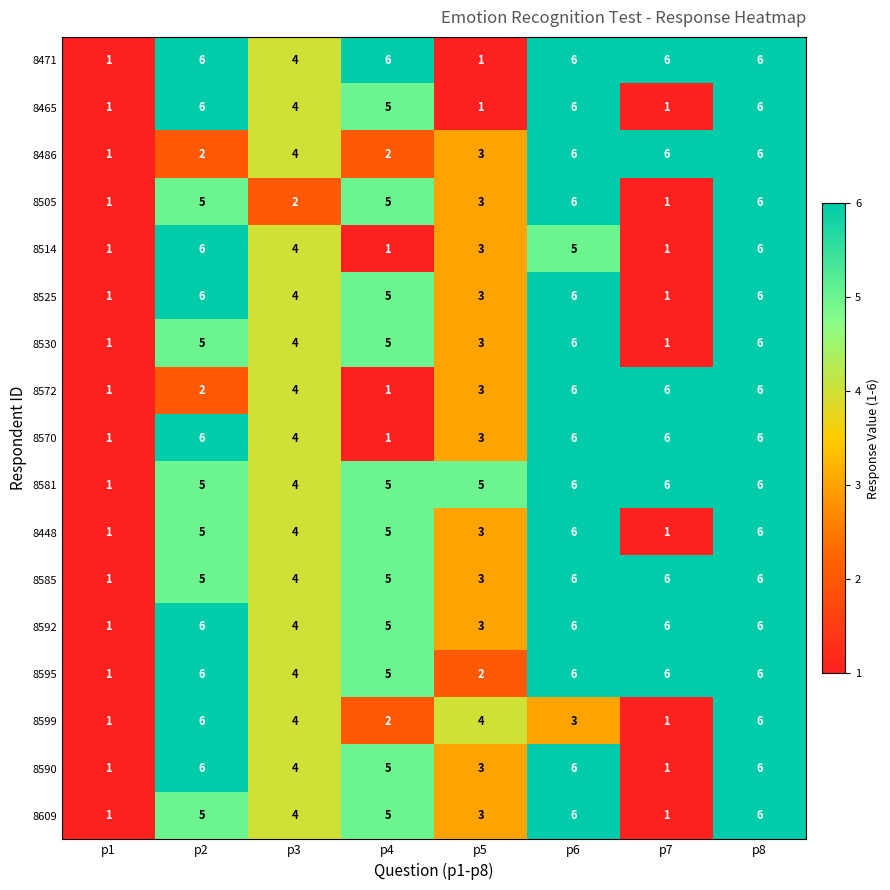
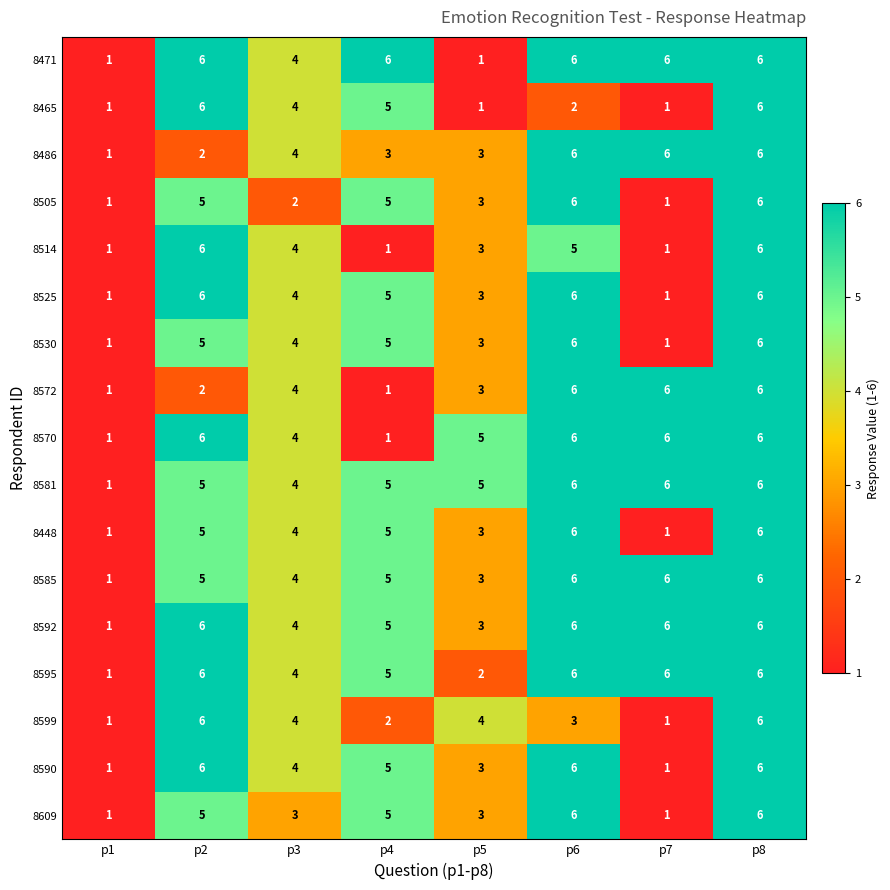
8465, p6: 6 -> 2
8486, p4: 2 -> 3
8570, p5: 3 -> 5
8609, p3: 4 -> 3
